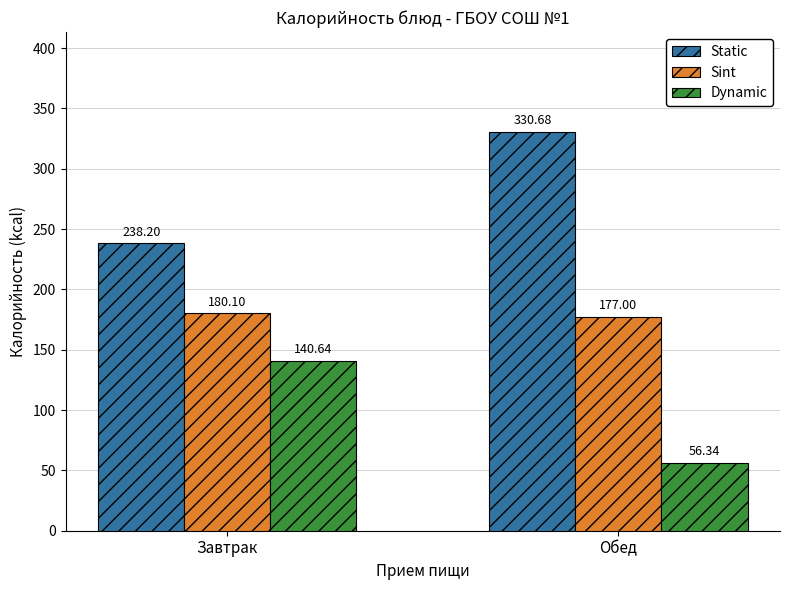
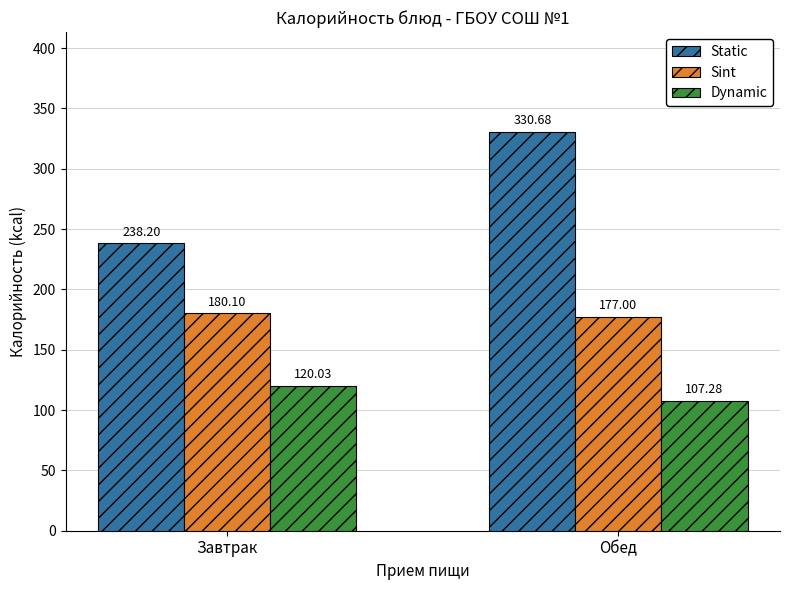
Dynamic, Завтрак: 140.64 -> 120.03
Dynamic, Обед: 56.34 -> 107.28
